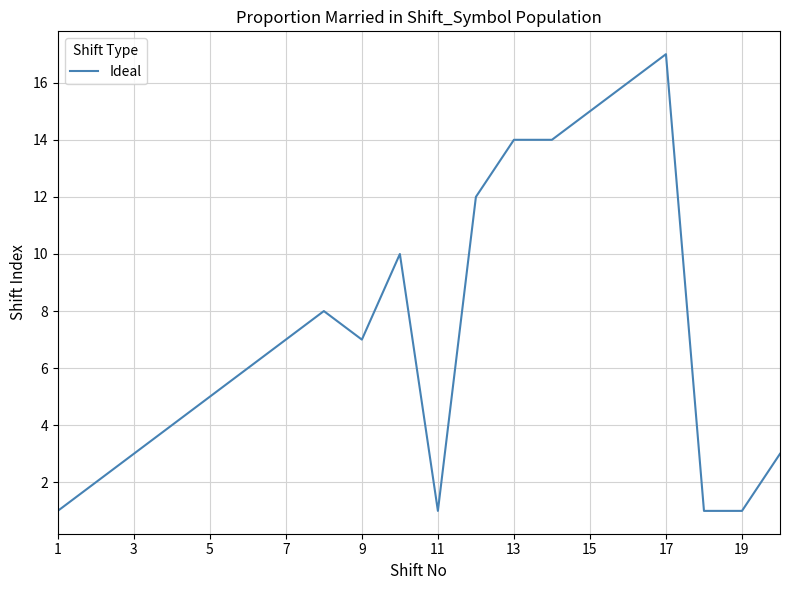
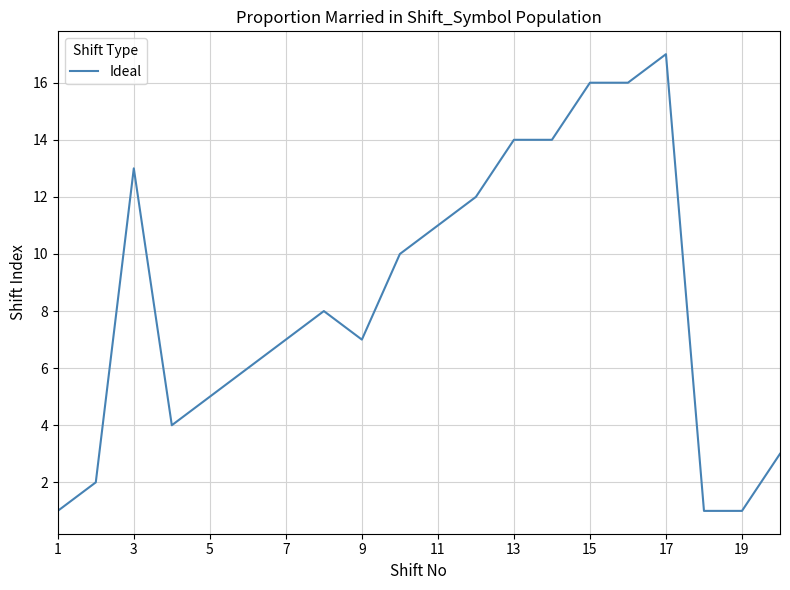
3: 3 -> 13
11: 1 -> 11
15: 15 -> 16
